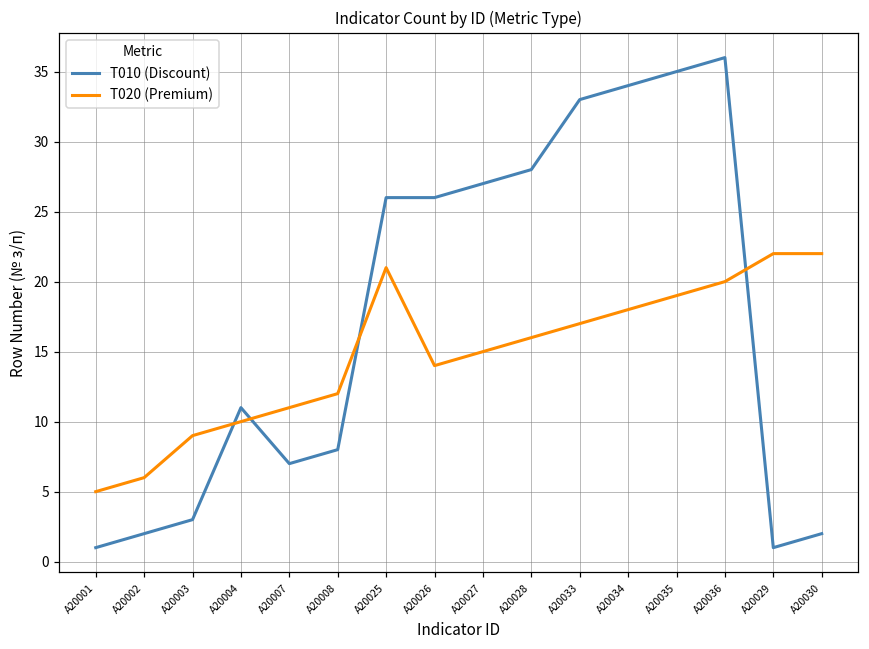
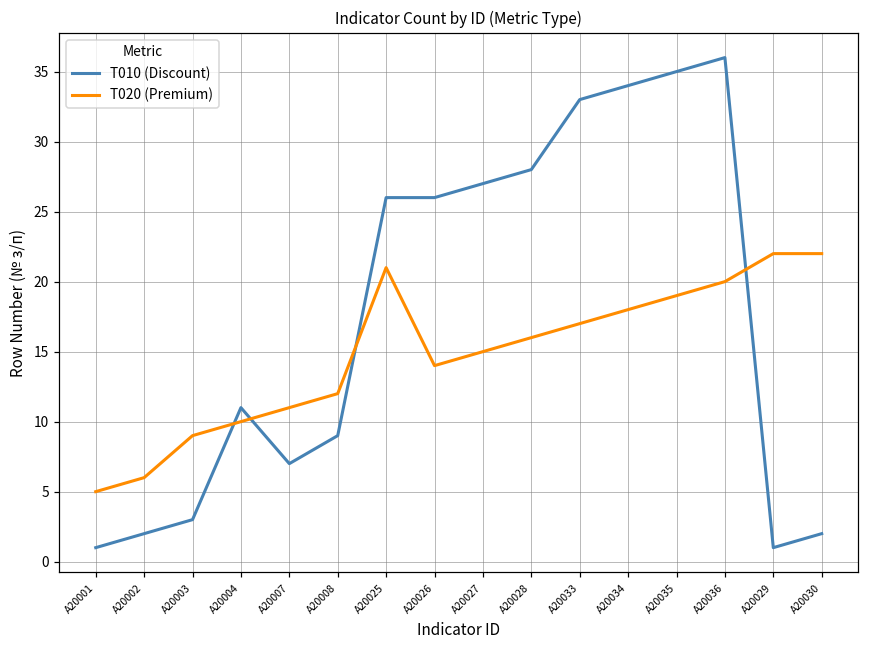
T010 (Discount), A20008: 8 -> 9
